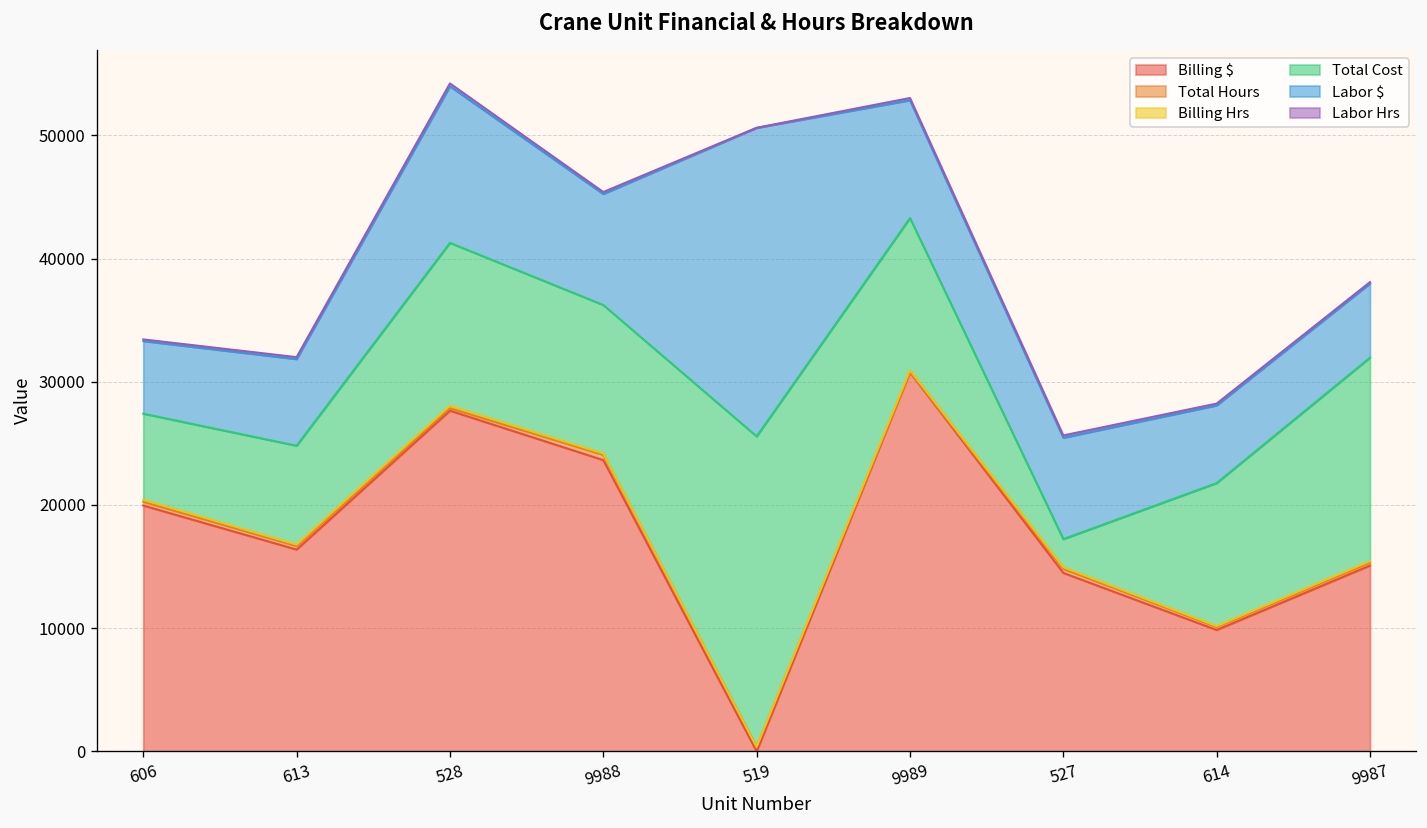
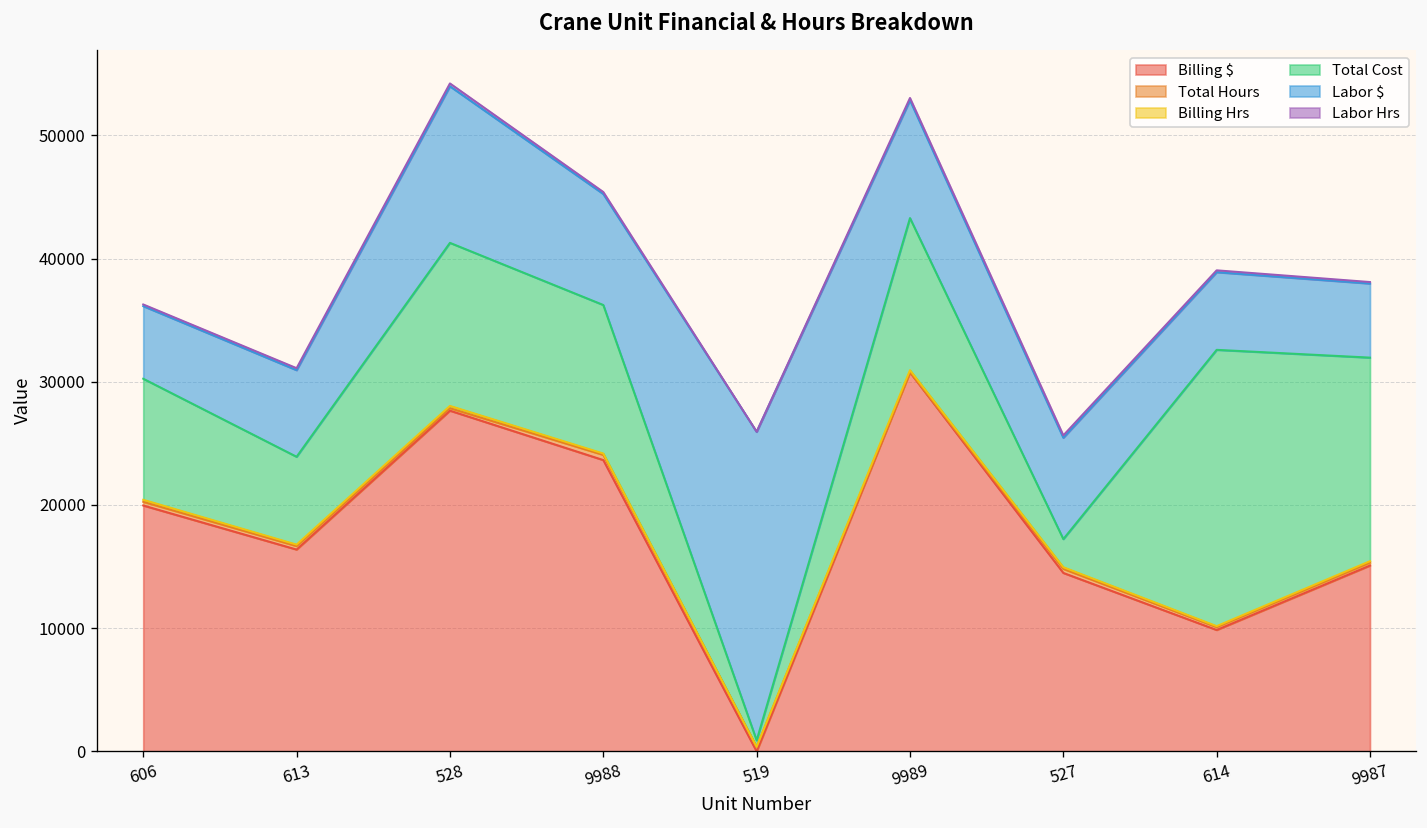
Total Cost, 606: 7000 -> 9800
Total Cost, 613: 8000 -> 7100
Total Cost, 519: 25200 -> 500
Total Cost, 614: 11600 -> 22400
